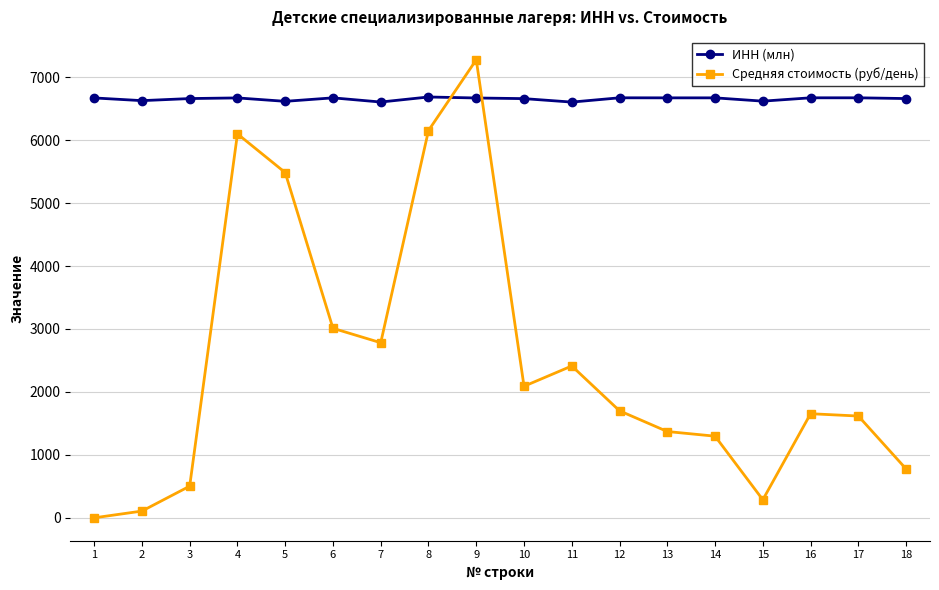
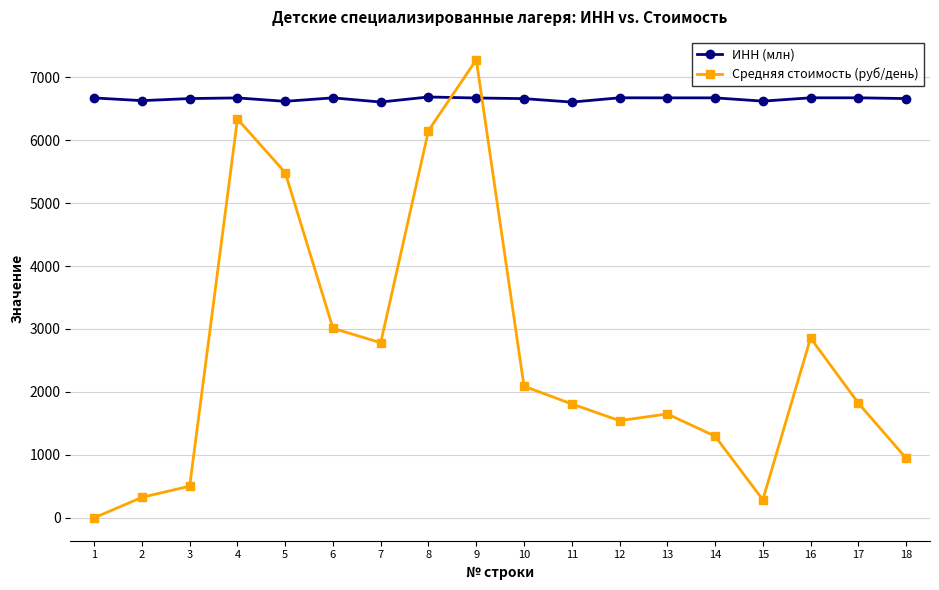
Средняя стоимость (руб/день), 2: 100 -> 300
Средняя стоимость (руб/день), 4: 6100 -> 6300
Средняя стоимость (руб/день), 11: 2400 -> 1800
Средняя стоимость (руб/день), 12: 1700 -> 1500
Средняя стоимость (руб/день), 13: 1400 -> 1700
Средняя стоимость (руб/день), 16: 1700 -> 2900
Средняя стоимость (руб/день), 17: 1600 -> 1800
Средняя стоимость (руб/день), 18: 800 -> 900
